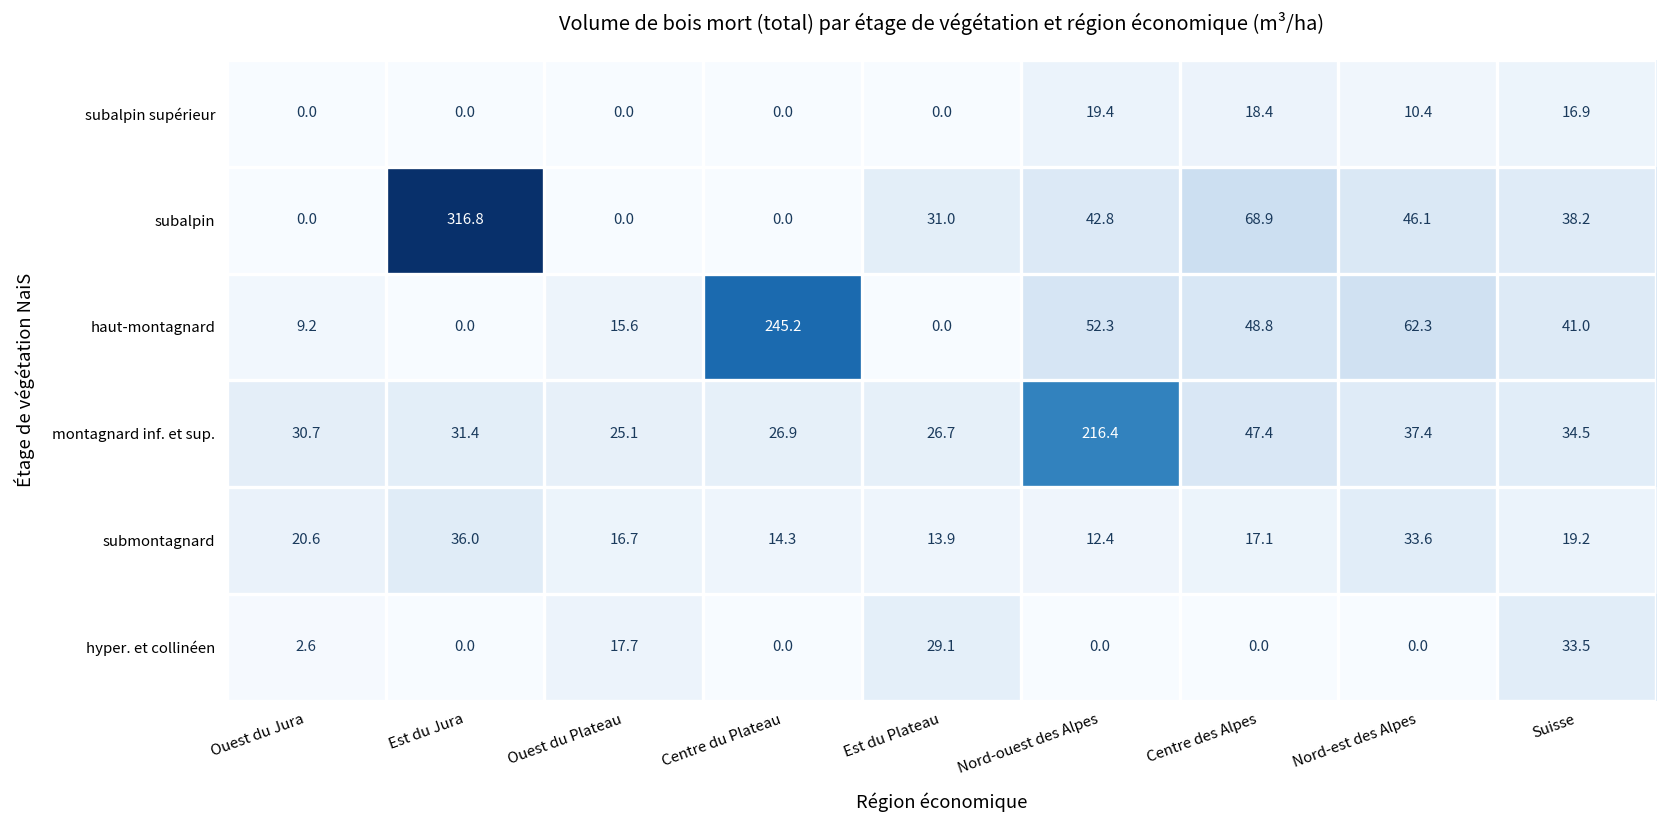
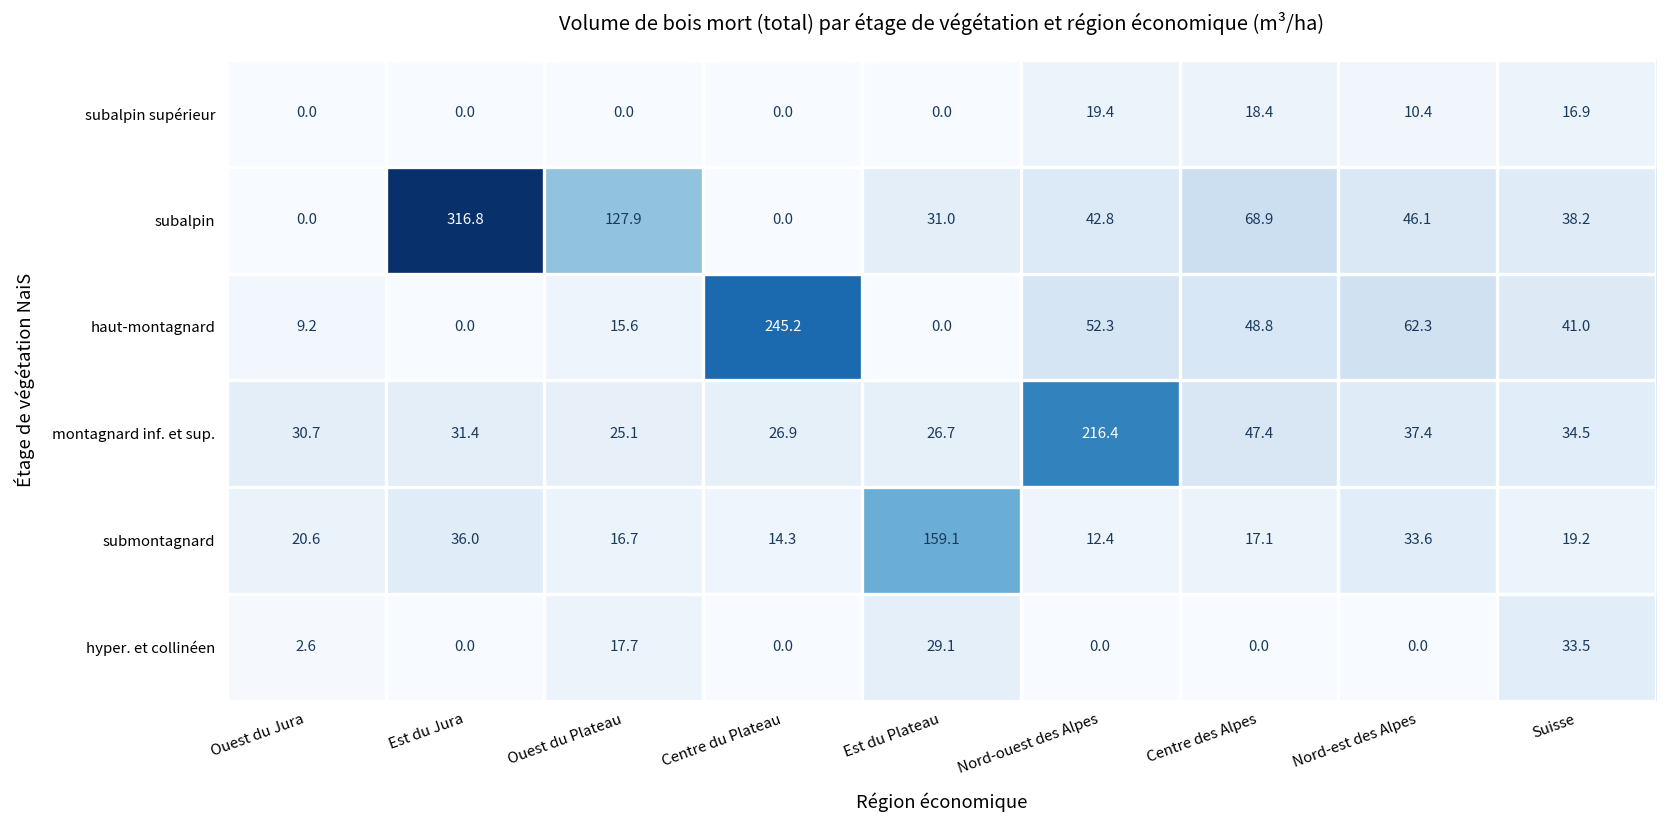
subalpin, Ouest du Plateau: 0.0 -> 127.9
submontagnard, Est du Plateau: 13.9 -> 159.1
